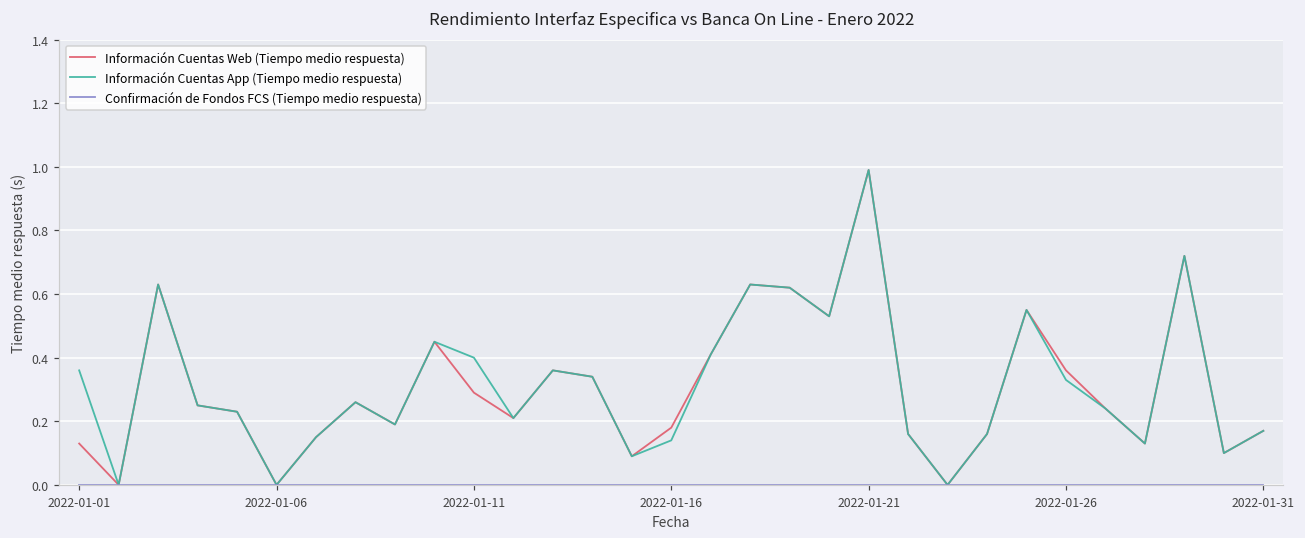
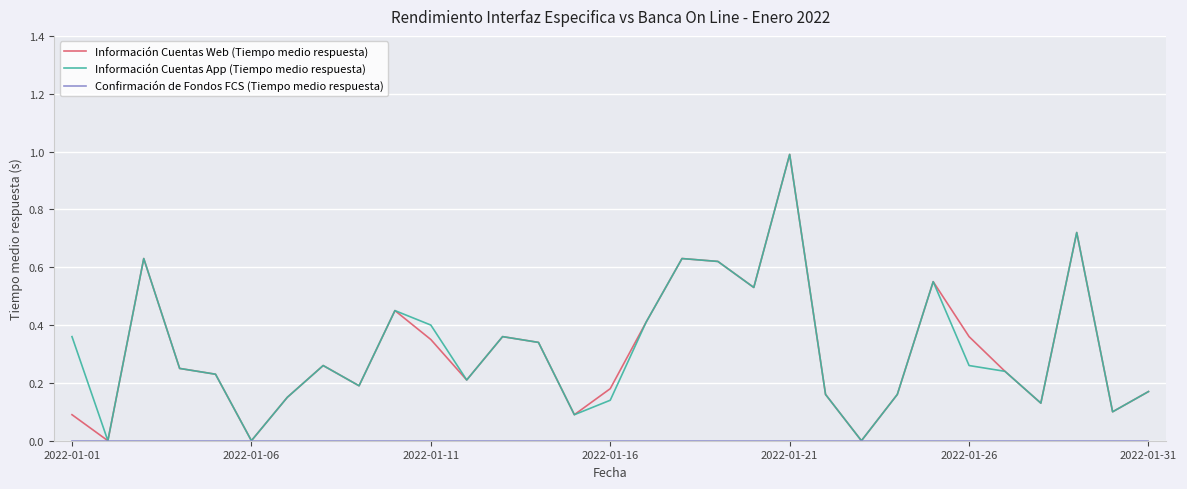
Información Cuentas Web (Tiempo medio respuesta), 2022-01-01: 0.13 -> 0.09
Información Cuentas Web (Tiempo medio respuesta), 2022-01-11: 0.29 -> 0.35
Información Cuentas App (Tiempo medio respuesta), 2022-01-26: 0.33 -> 0.26
